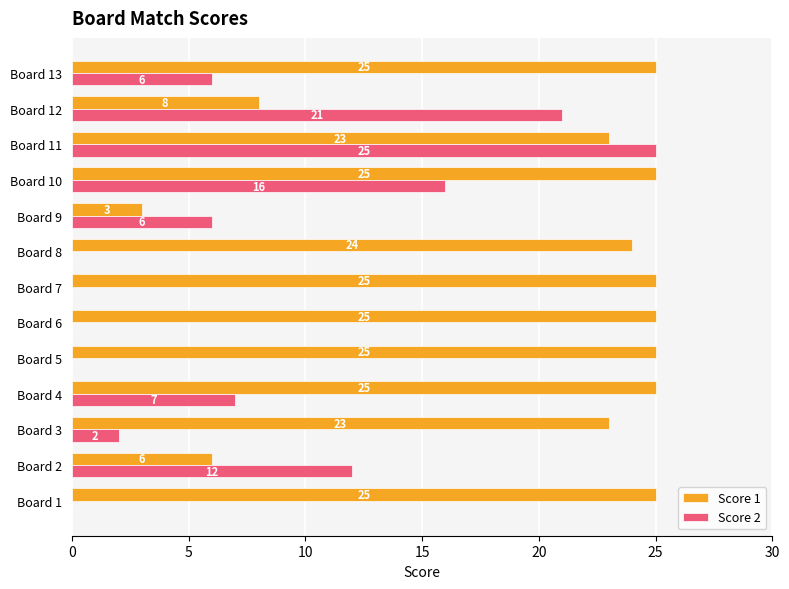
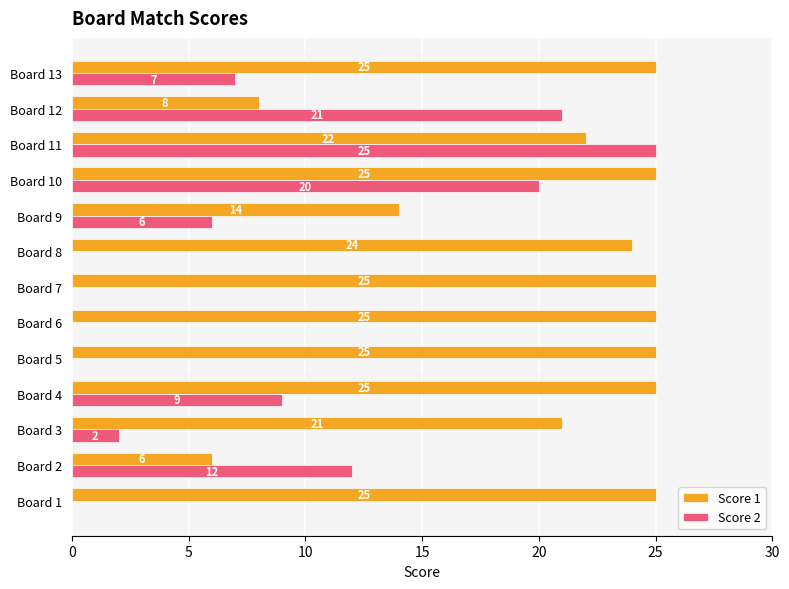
Score 2, Board 13: 6 -> 7
Score 1, Board 11: 23 -> 22
Score 2, Board 10: 16 -> 20
Score 1, Board 9: 3 -> 14
Score 2, Board 4: 7 -> 9
Score 1, Board 3: 23 -> 21
